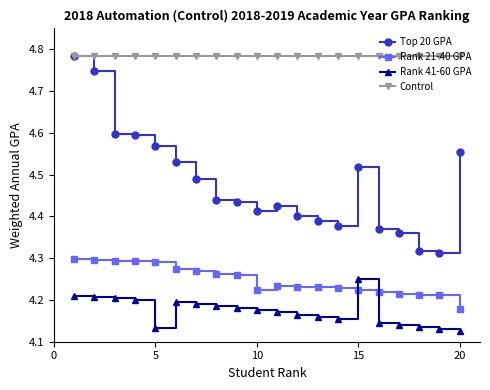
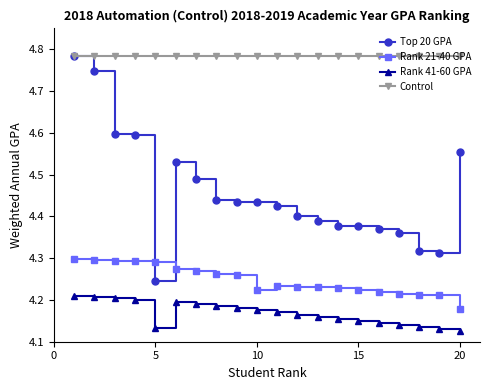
Top 20 GPA, 5: 4.57 -> 4.25
Top 20 GPA, 10: 4.41 -> 4.44
Top 20 GPA, 15: 4.52 -> 4.38
Rank 41-60 GPA, 15: 4.25 -> 4.15
